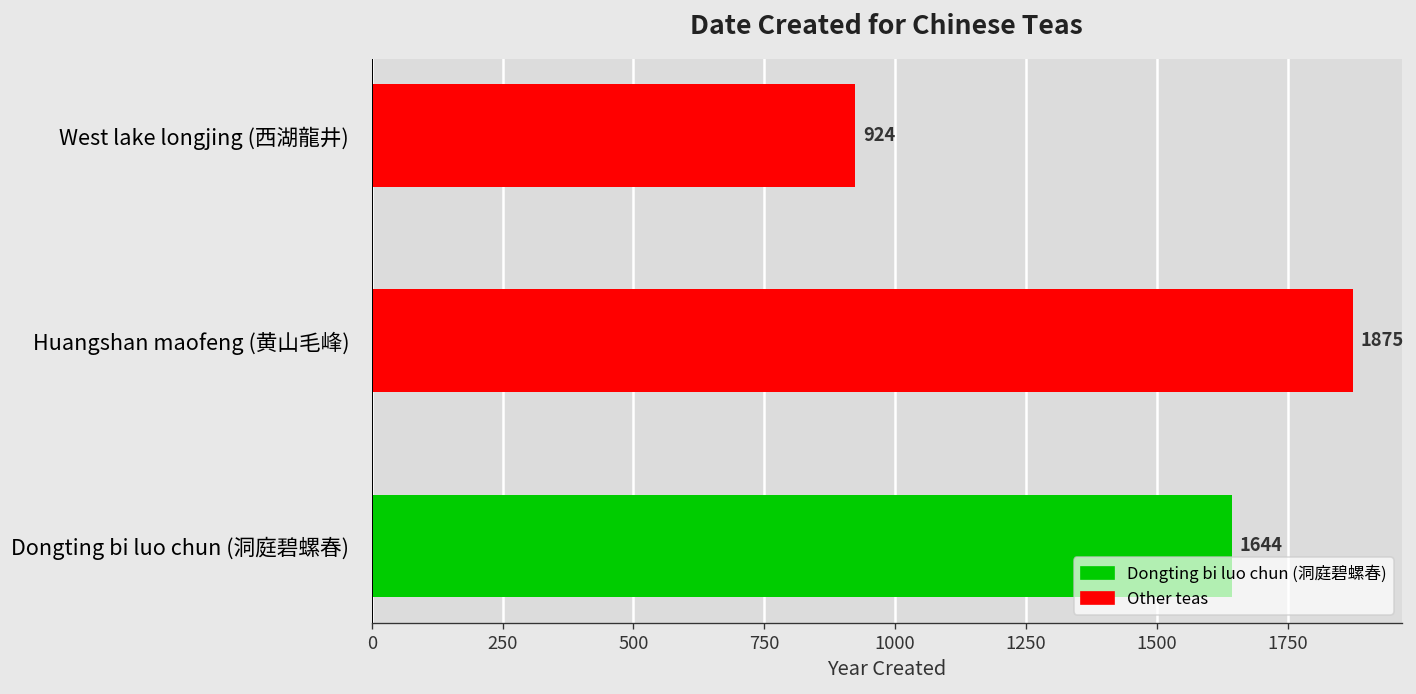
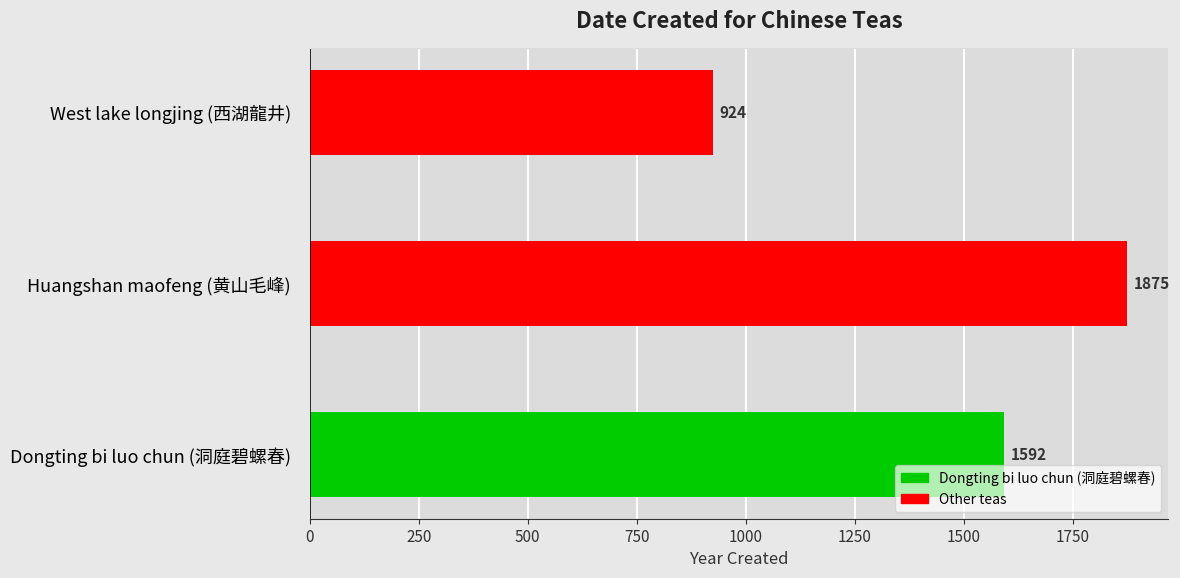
Dongting bi luo chun (洞庭碧螺春): 1644 -> 1592
